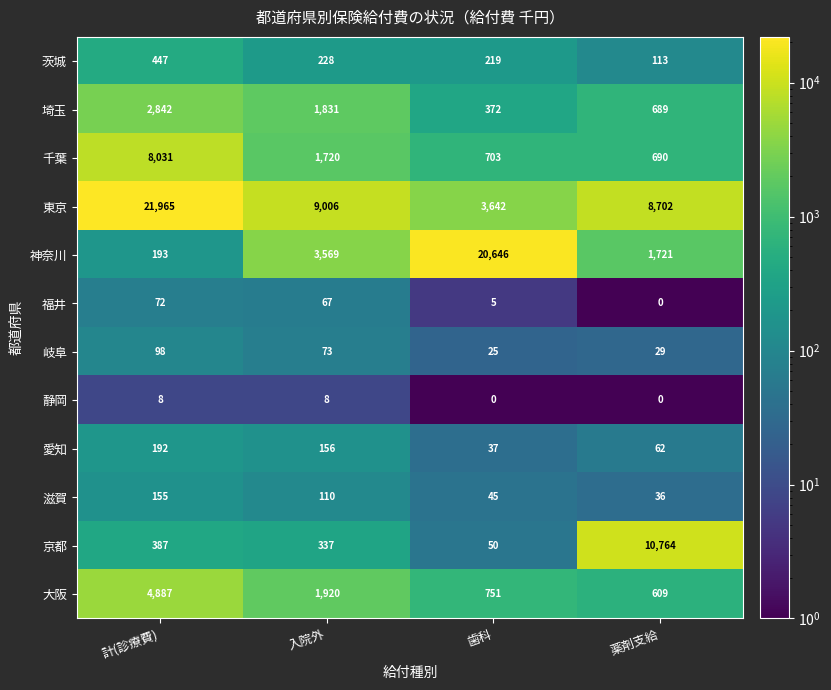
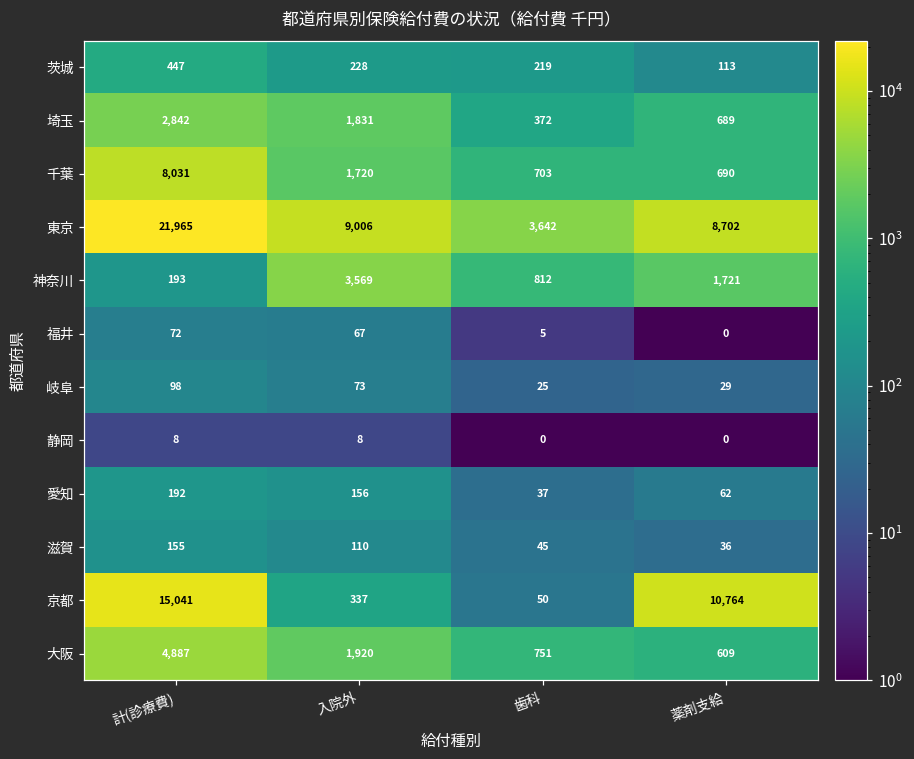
神奈川, 歯科: 20,646 -> 812
京都, 計(診療費): 387 -> 15,041
